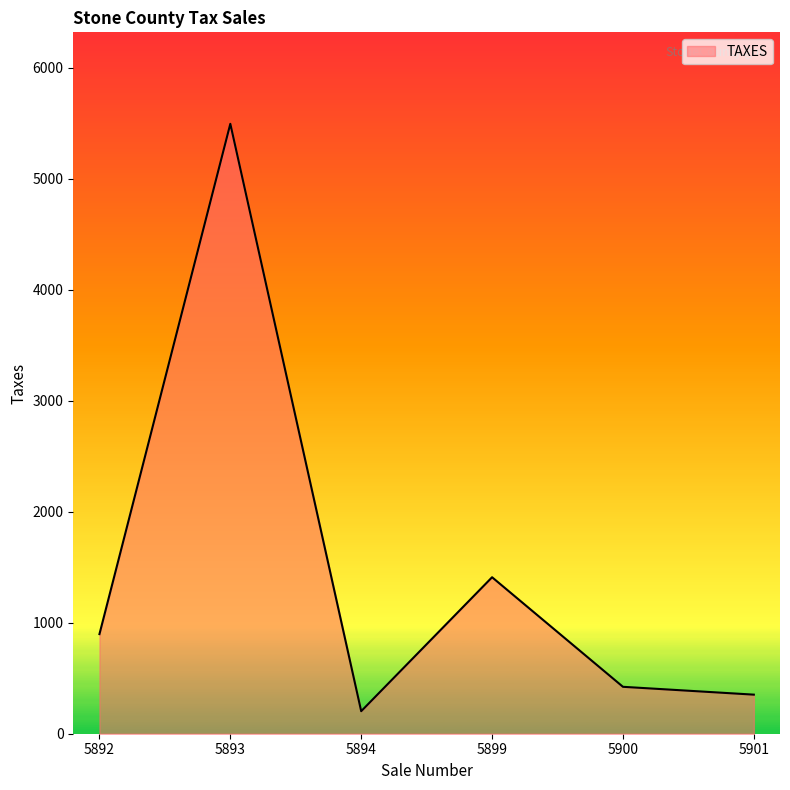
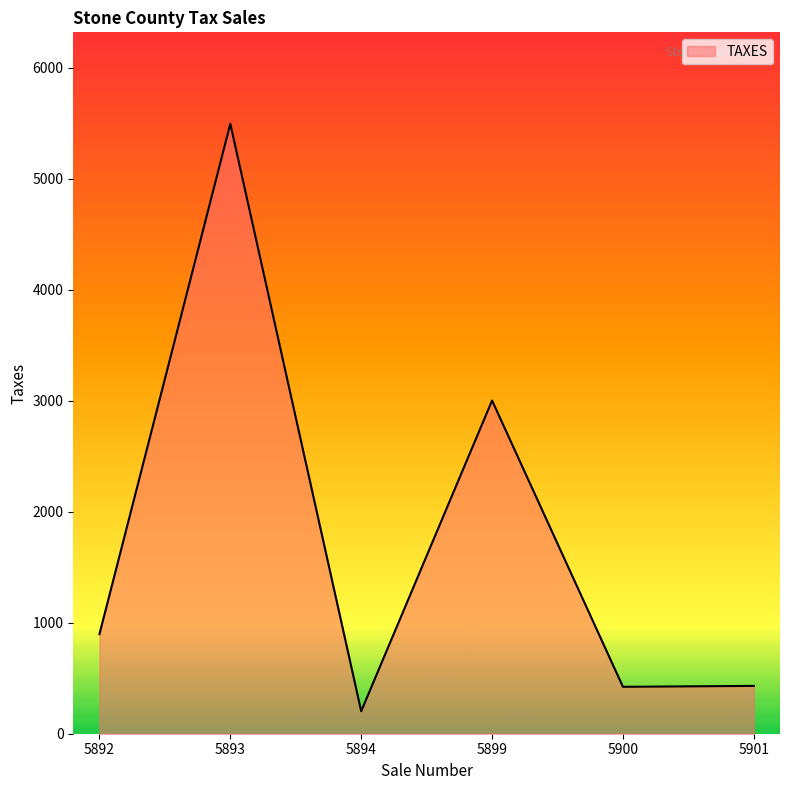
5899: 1410 -> 3000
5901: 350 -> 430
